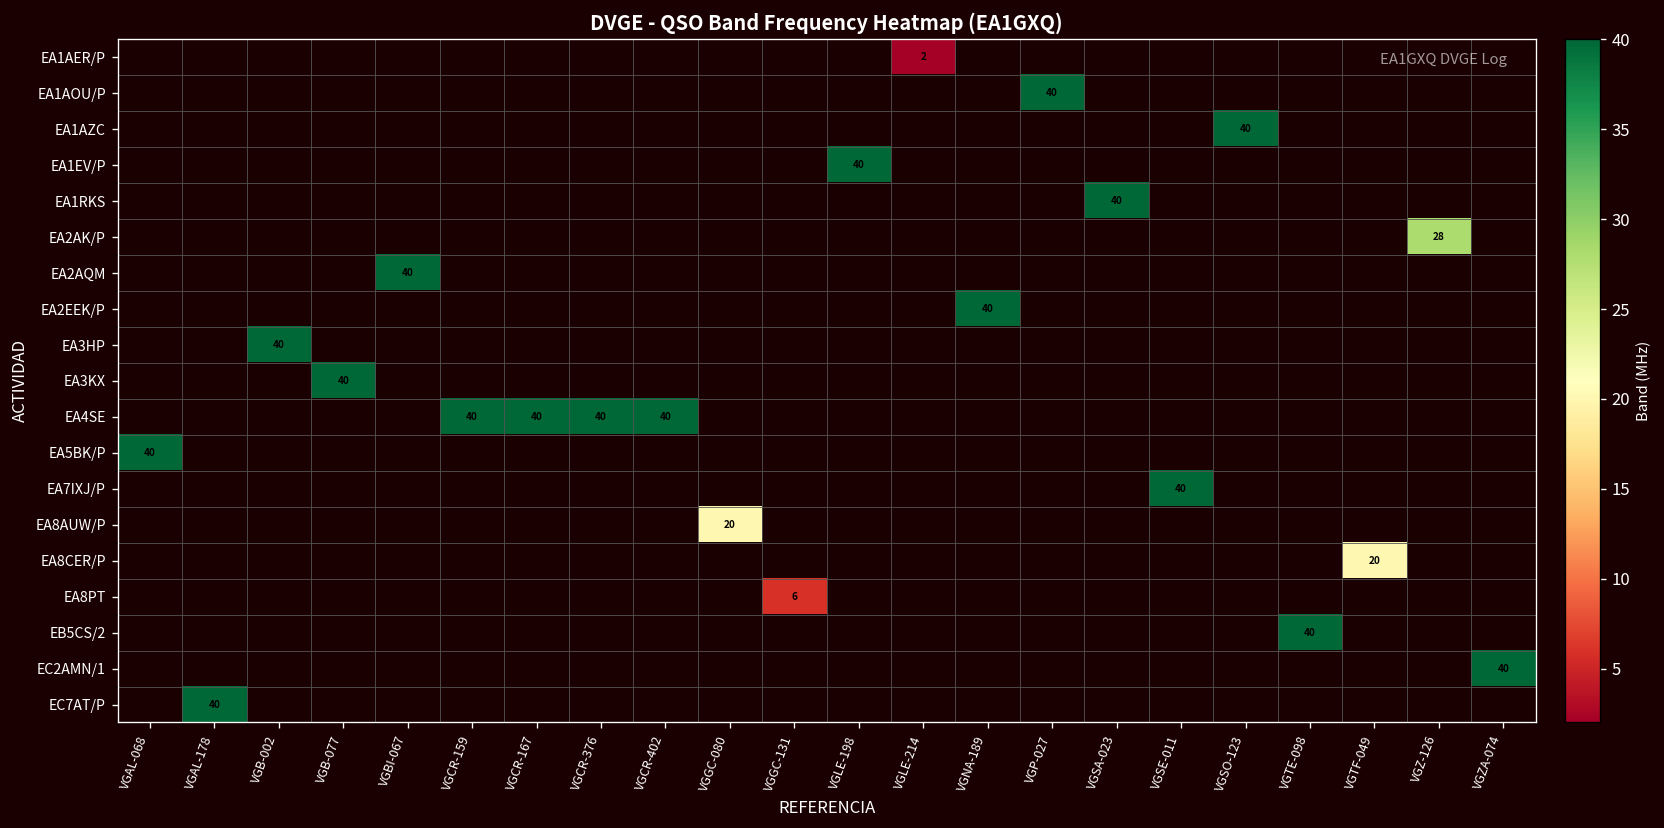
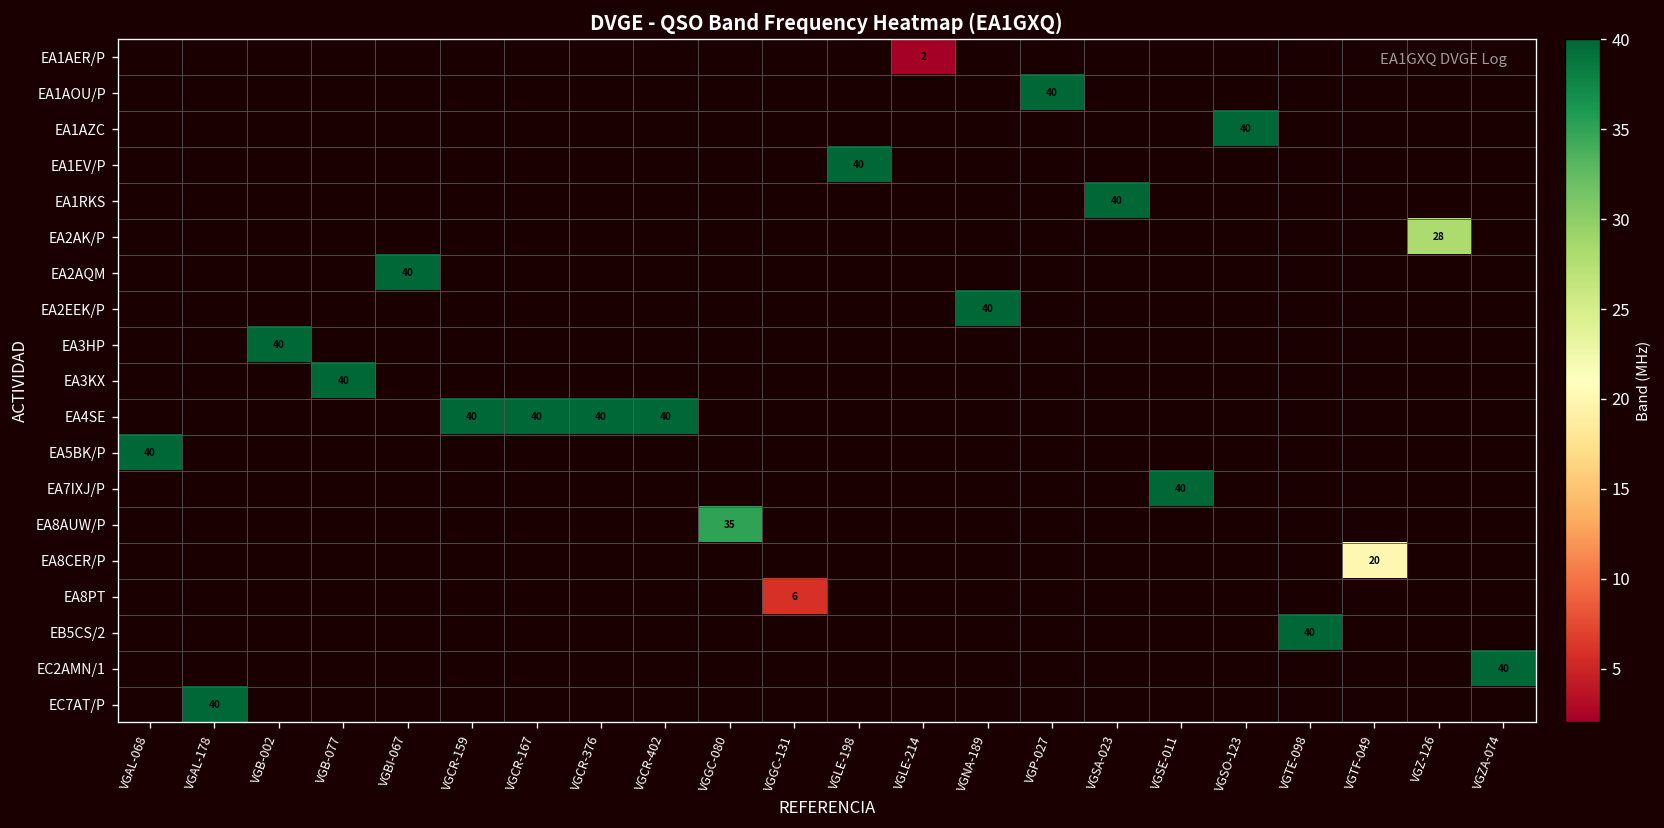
EA8AUW/P, VGGC-080: 20 -> 35
